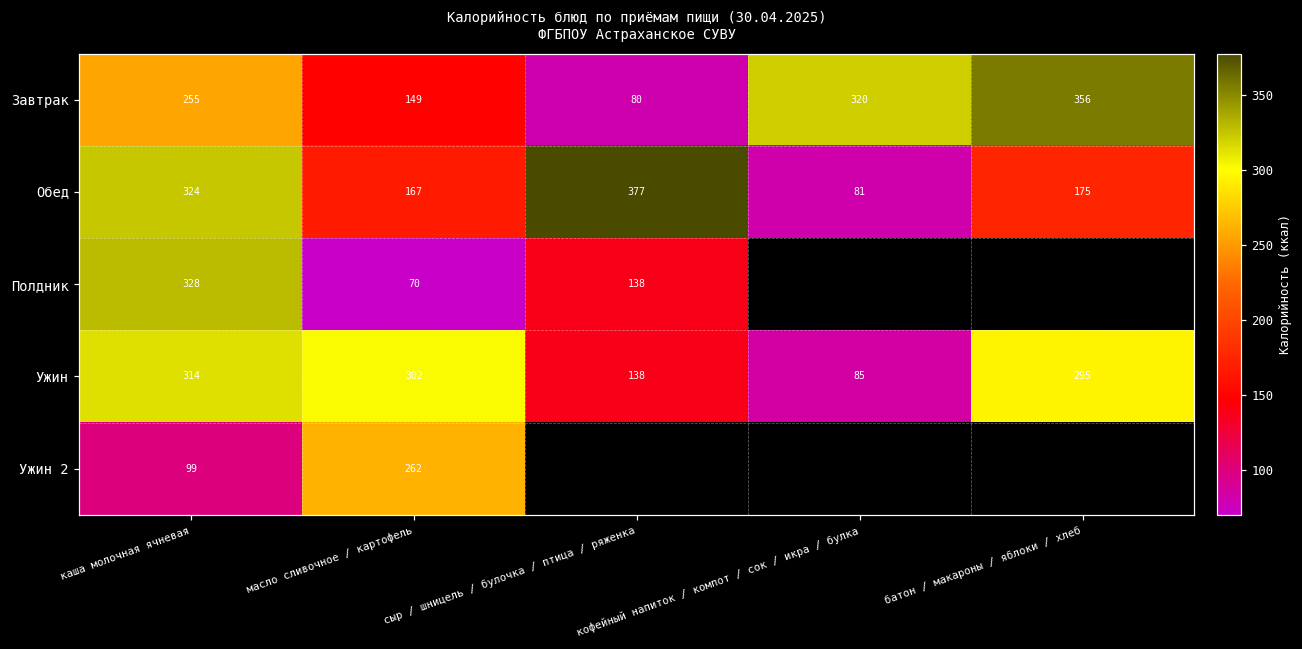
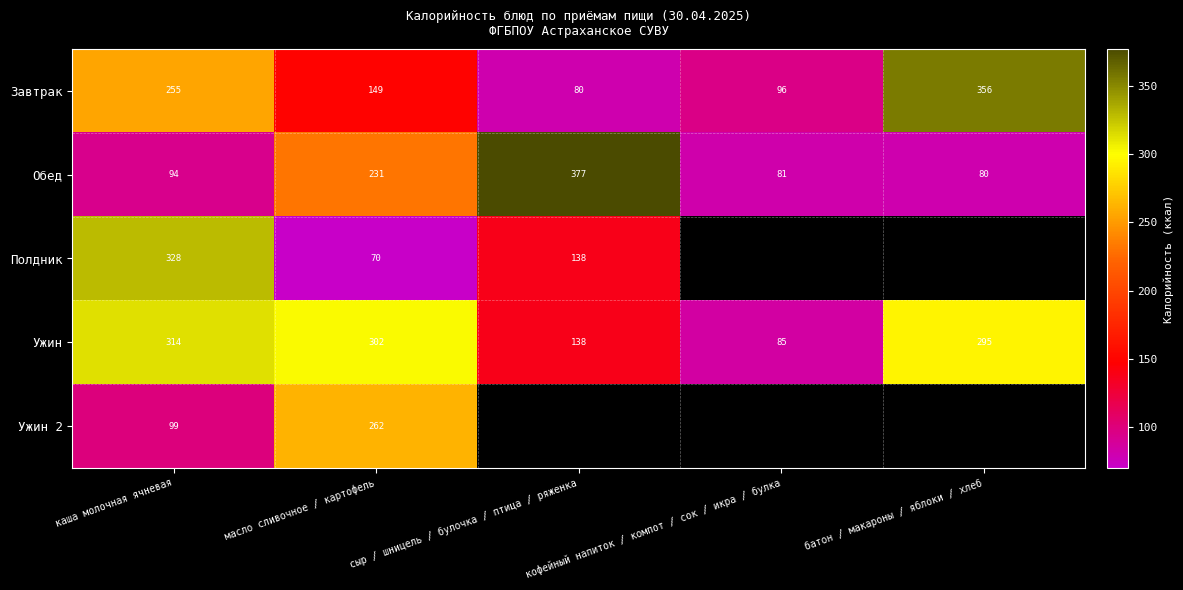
Завтрак, кофейный напиток / компот / сок / икра / булка: 320 -> 96
Обед, каша молочная ячневая: 324 -> 94
Обед, масло сливочное / картофель: 167 -> 231
Обед, батон / макароны / яблоки / хлеб: 175 -> 80
